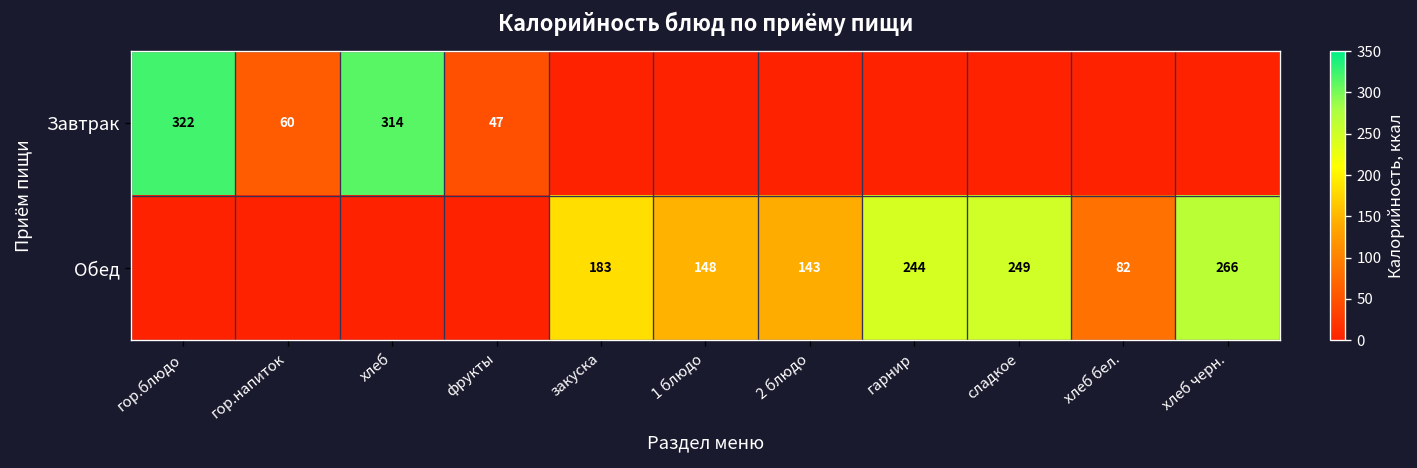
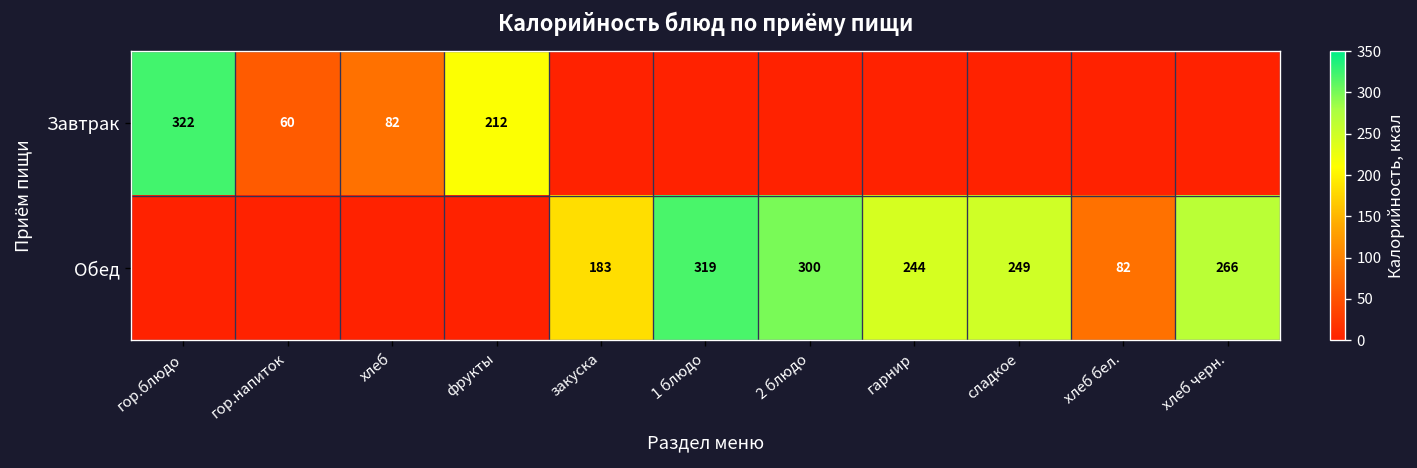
Завтрак, хлеб: 314 -> 82
Завтрак, фрукты: 47 -> 212
Обед, 1 блюдо: 148 -> 319
Обед, 2 блюдо: 143 -> 300
